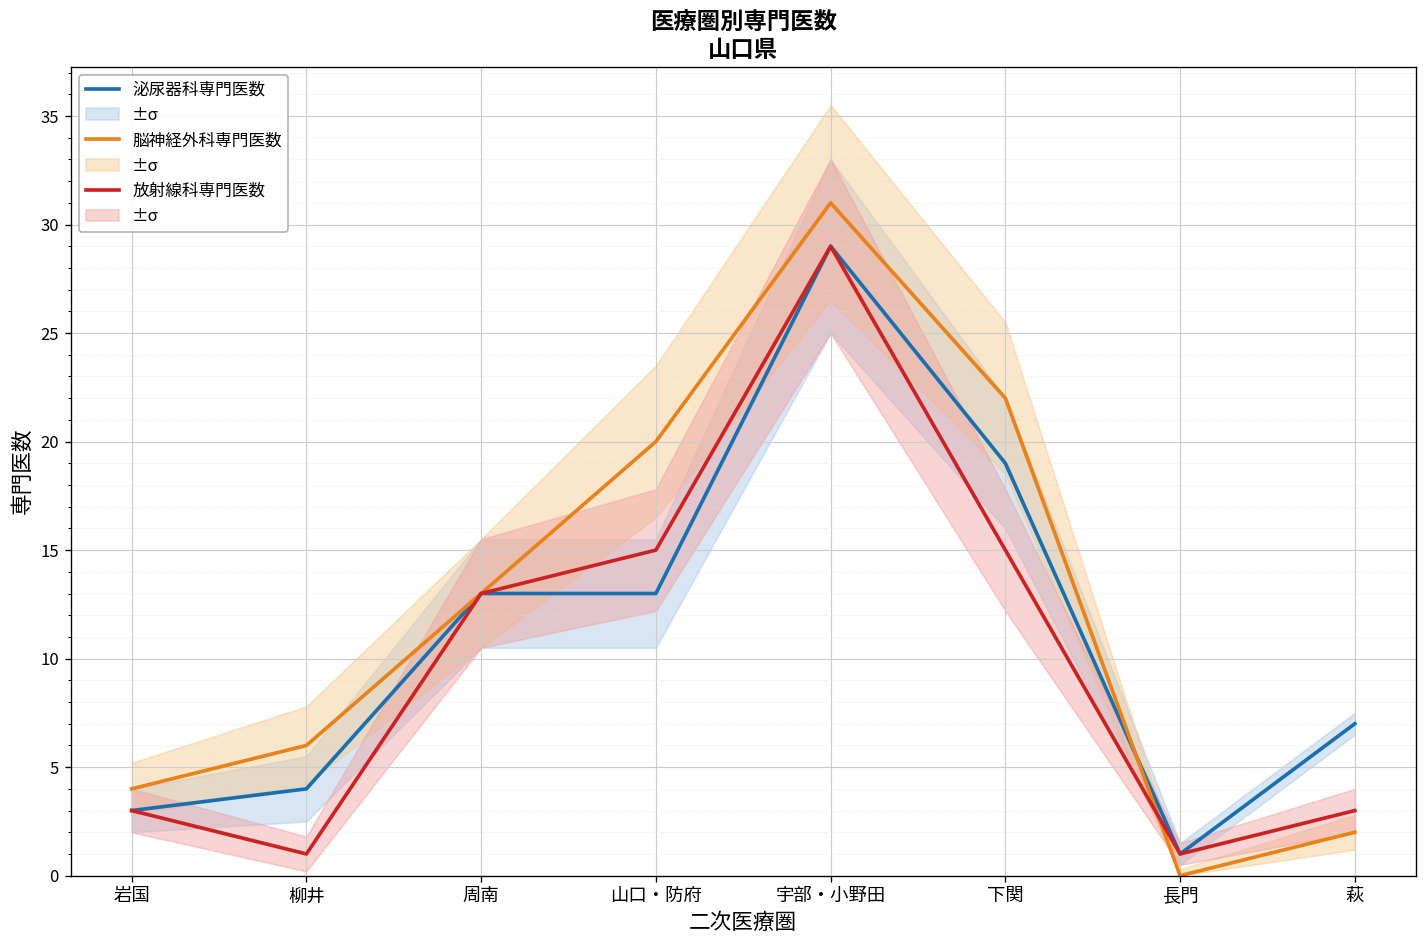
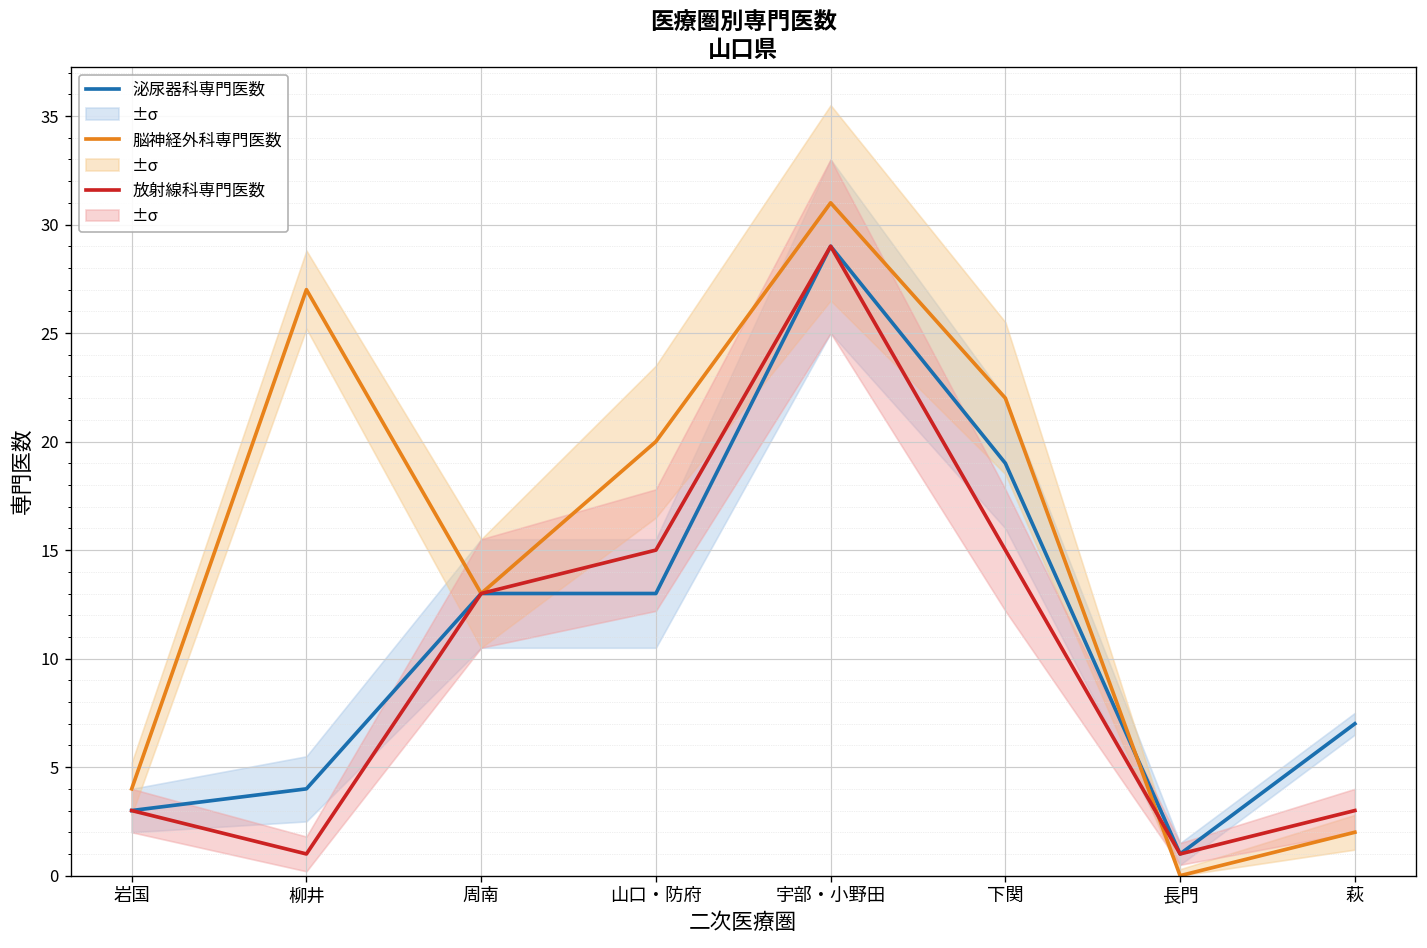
脳神経外科専門医数, 柳井: 6 -> 27
